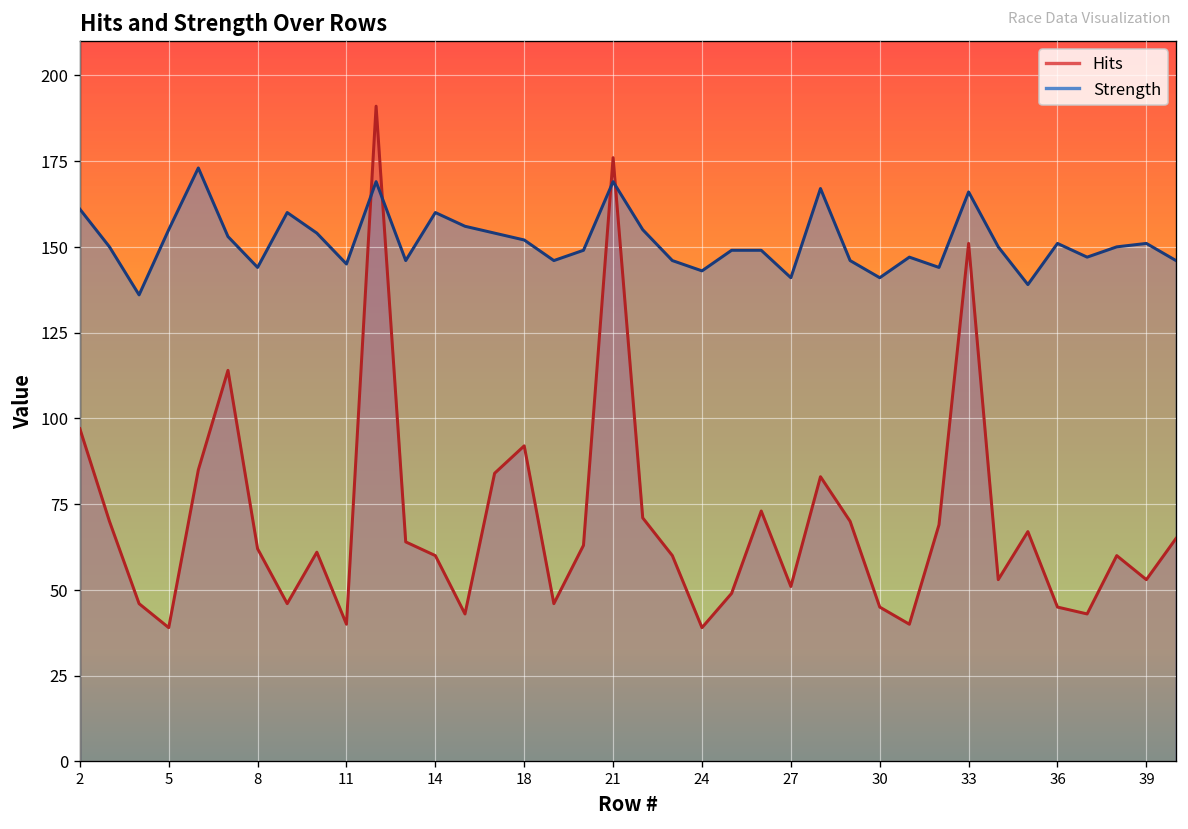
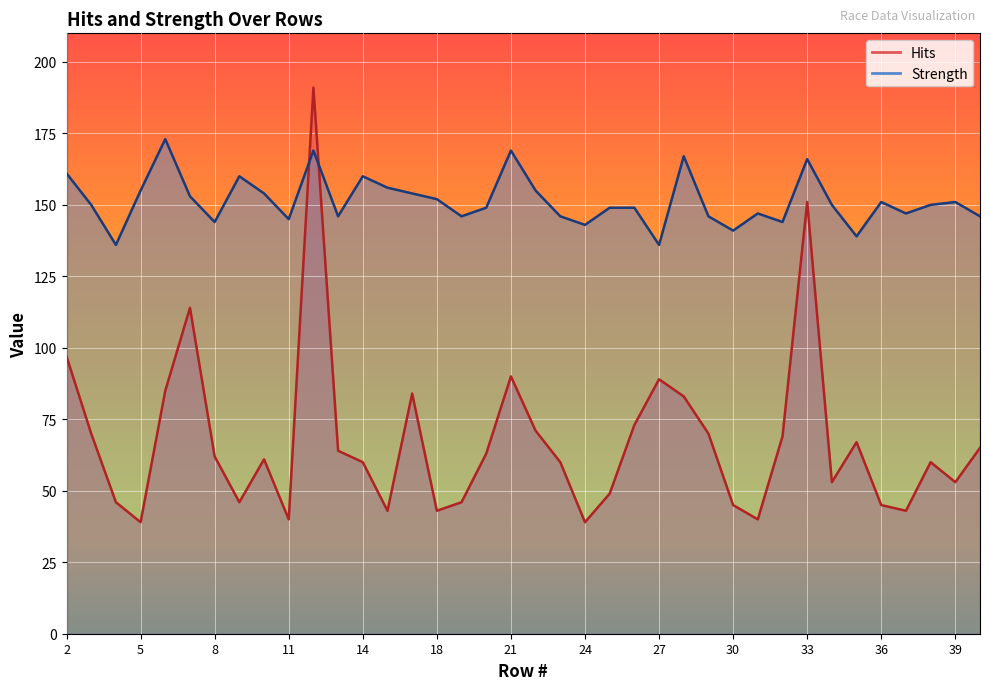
Hits, 18: 92 -> 43
Hits, 21: 176 -> 90
Hits, 27: 51 -> 89
Strength, 27: 141 -> 136
